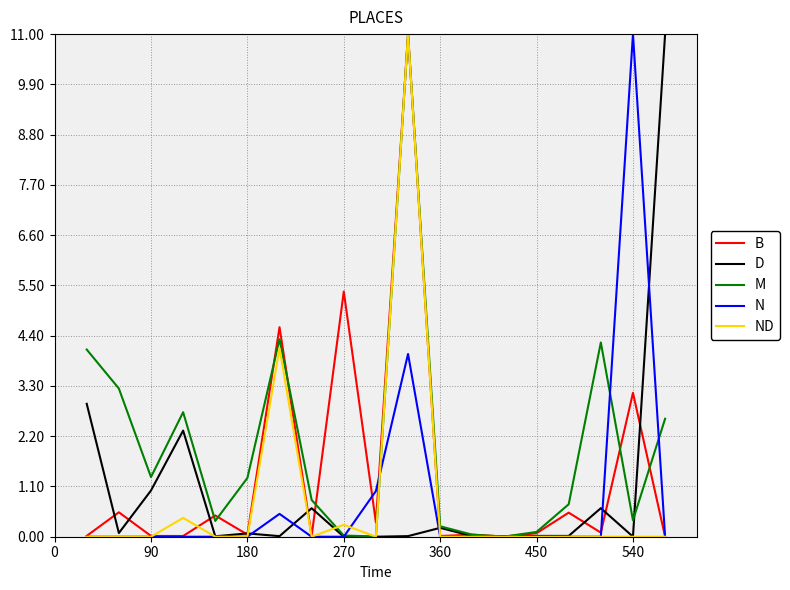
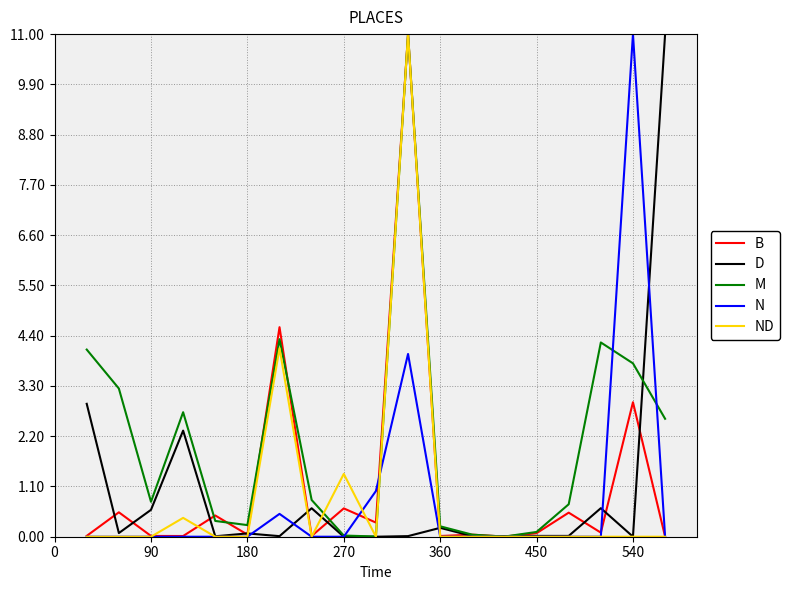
D, 90: 1.0 -> 0.6
M, 90: 1.3 -> 0.8
M, 180: 1.3 -> 0.3
B, 270: 5.4 -> 0.6
ND, 270: 0.3 -> 1.4
B, 540: 3.1 -> 2.9
M, 540: 0.4 -> 3.8
